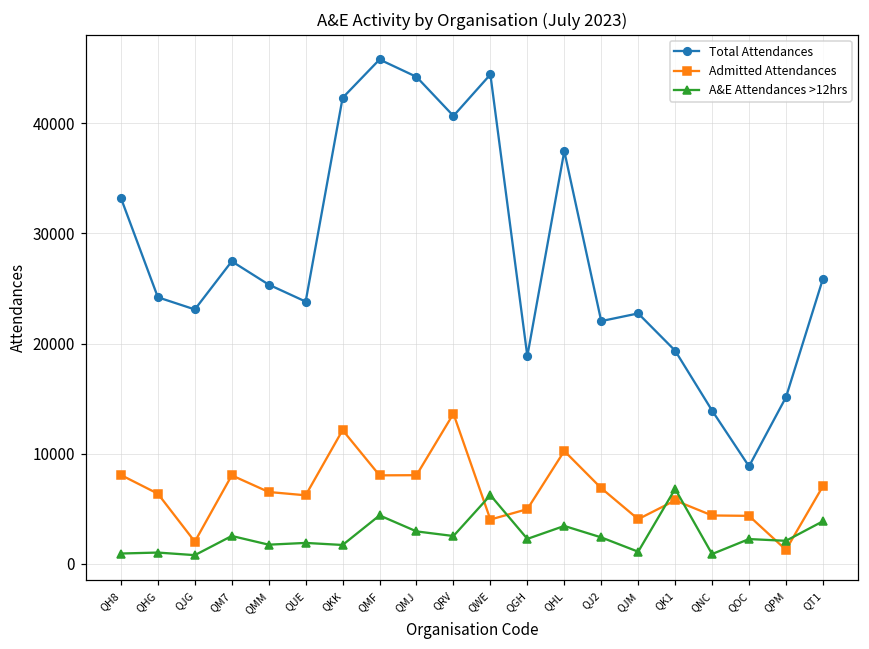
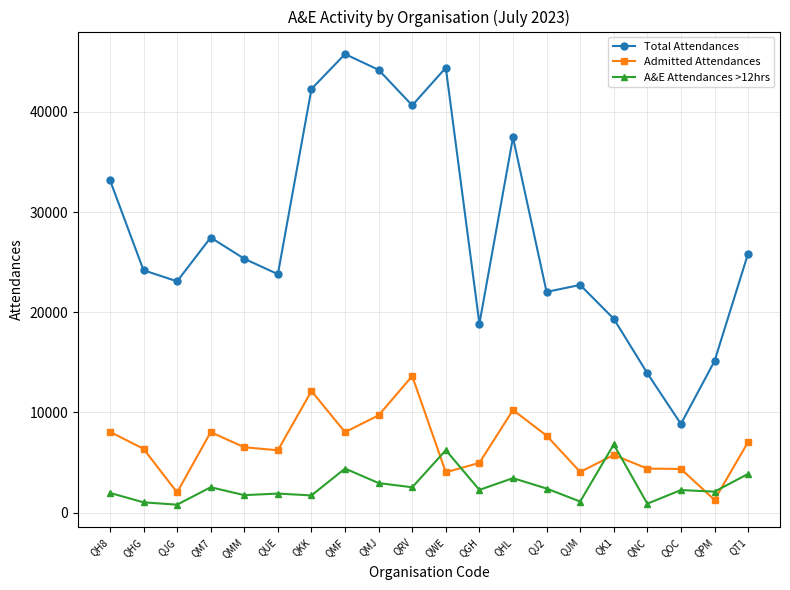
A&E Attendances >12hrs, QH8: 900 -> 2000
Admitted Attendances, QMJ: 8100 -> 9700
Admitted Attendances, QJ2: 6900 -> 7700
